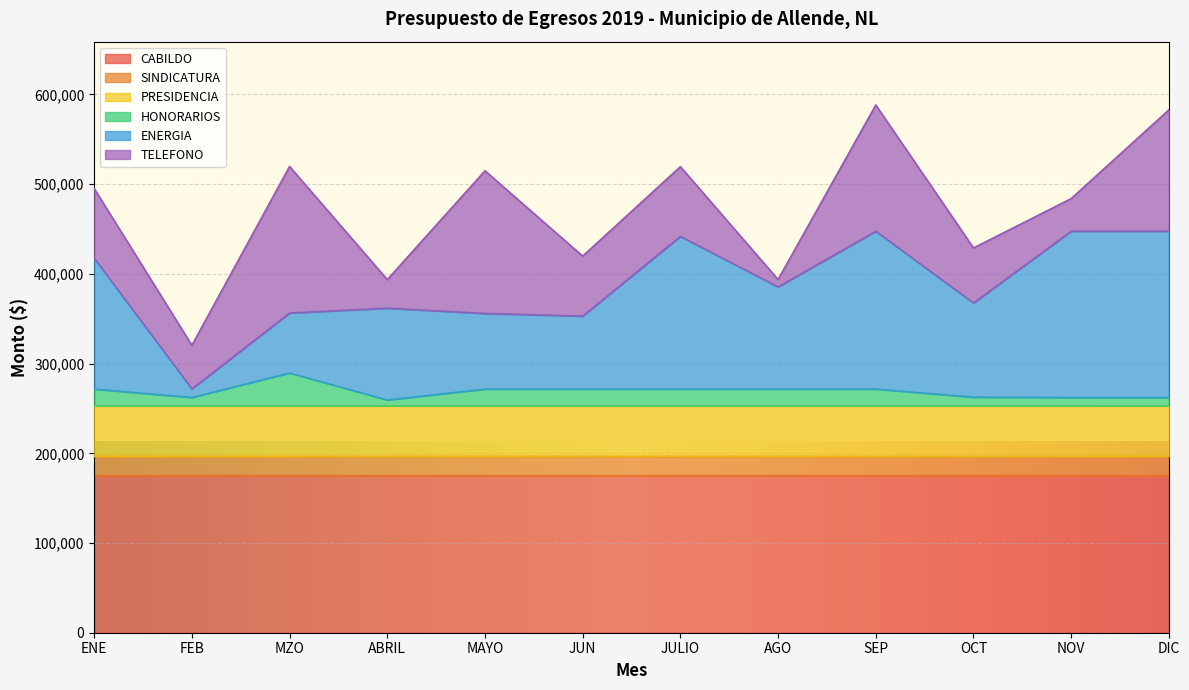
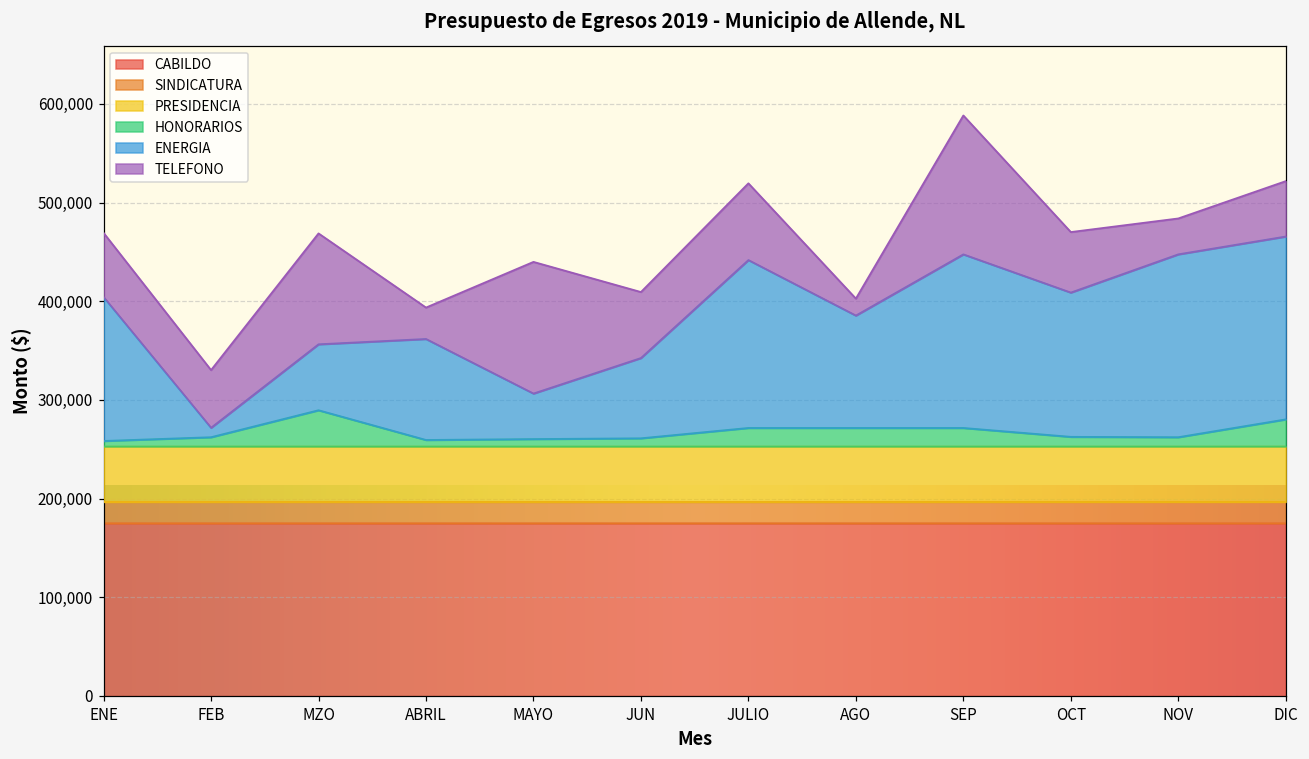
HONORARIOS, ENE: 20,000 -> 10,000
TELEFONO, ENE: 80,000 -> 60,000
TELEFONO, FEB: 50,000 -> 60,000
TELEFONO, MZO: 160,000 -> 110,000
HONORARIOS, MAYO: 20,000 -> 10,000
ENERGIA, MAYO: 80,000 -> 50,000
TELEFONO, MAYO: 160,000 -> 130,000
HONORARIOS, JUN: 20,000 -> 10,000
TELEFONO, AGO: 10,000 -> 20,000
ENERGIA, OCT: 100,000 -> 150,000
HONORARIOS, DIC: 10,000 -> 30,000
TELEFONO, DIC: 140,000 -> 60,000
